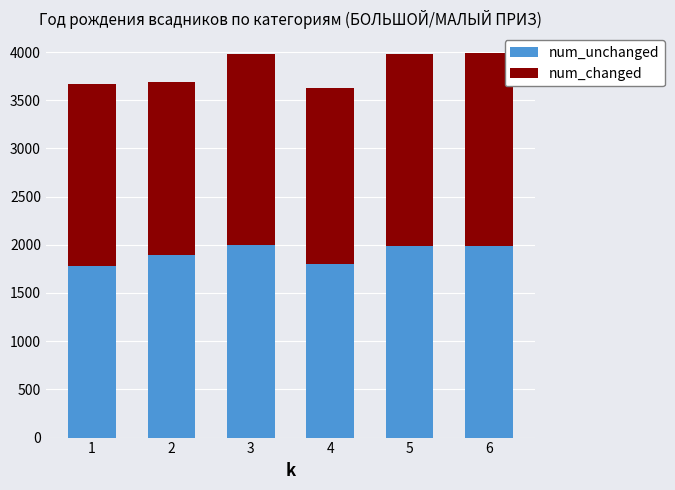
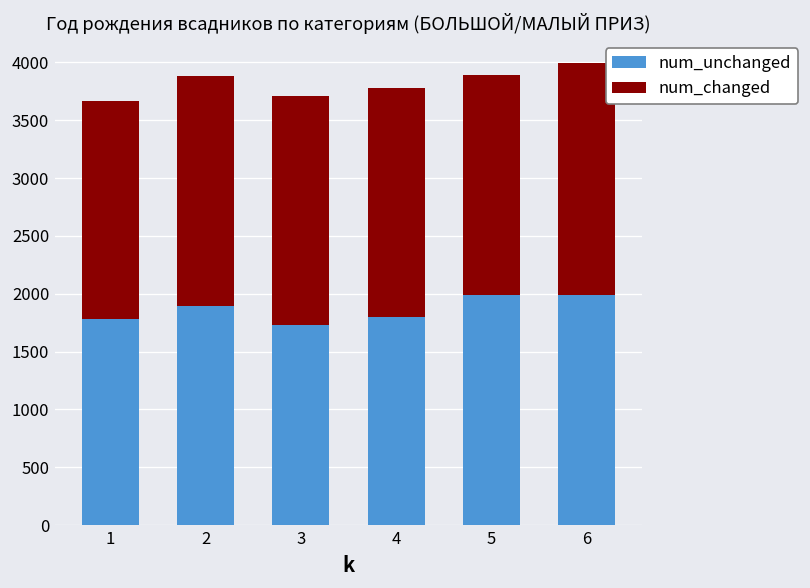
num_changed, 2: 1800 -> 2000
num_unchanged, 3: 2000 -> 1700
num_changed, 4: 1800 -> 2000
num_changed, 5: 2000 -> 1900
